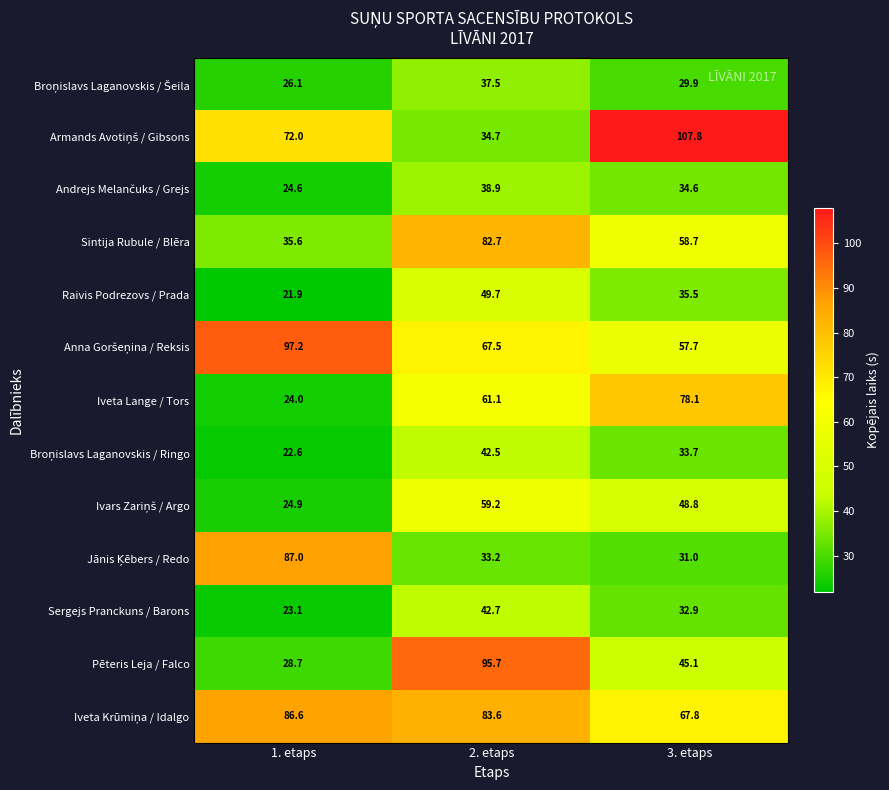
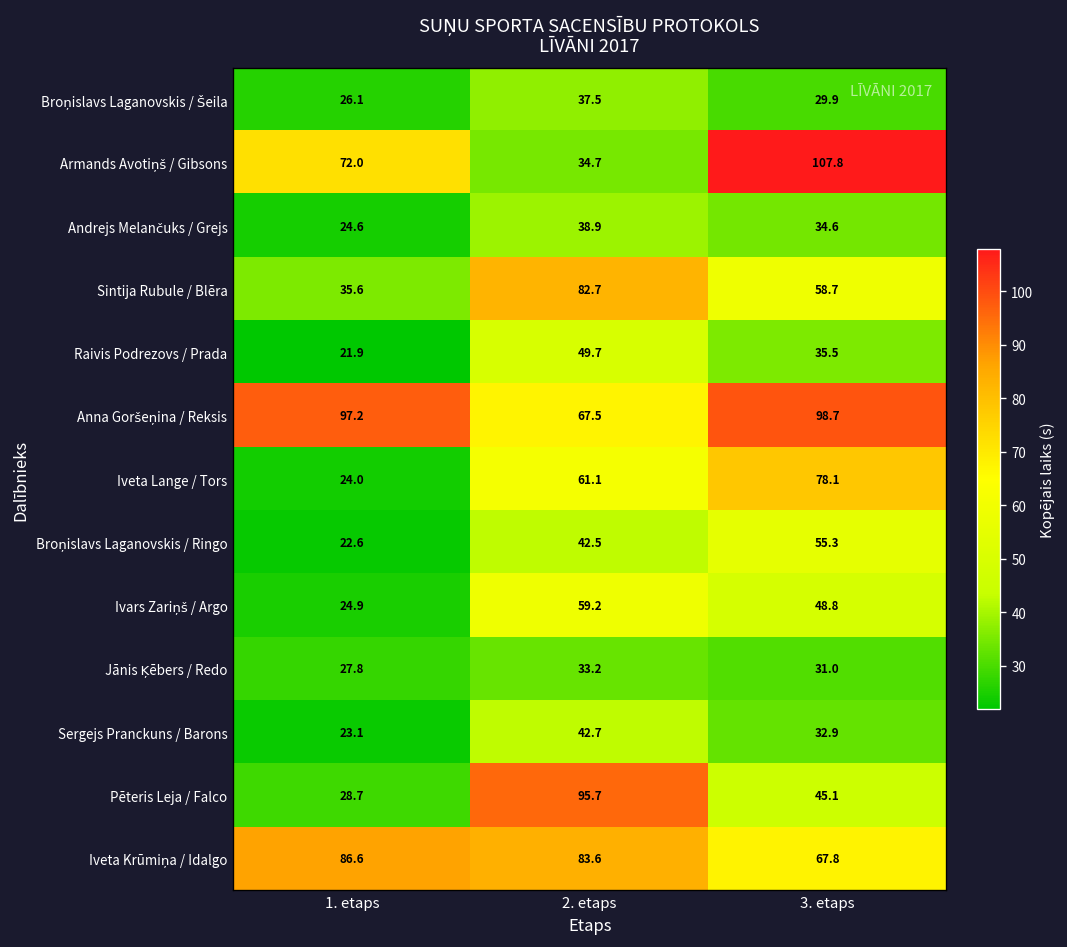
Anna Goršeņina / Reksis, 3. etaps: 57.7 -> 98.7
Broņislavs Laganovskis / Ringo, 3. etaps: 33.7 -> 55.3
Jānis Ķēbers / Redo, 1. etaps: 87.0 -> 27.8
